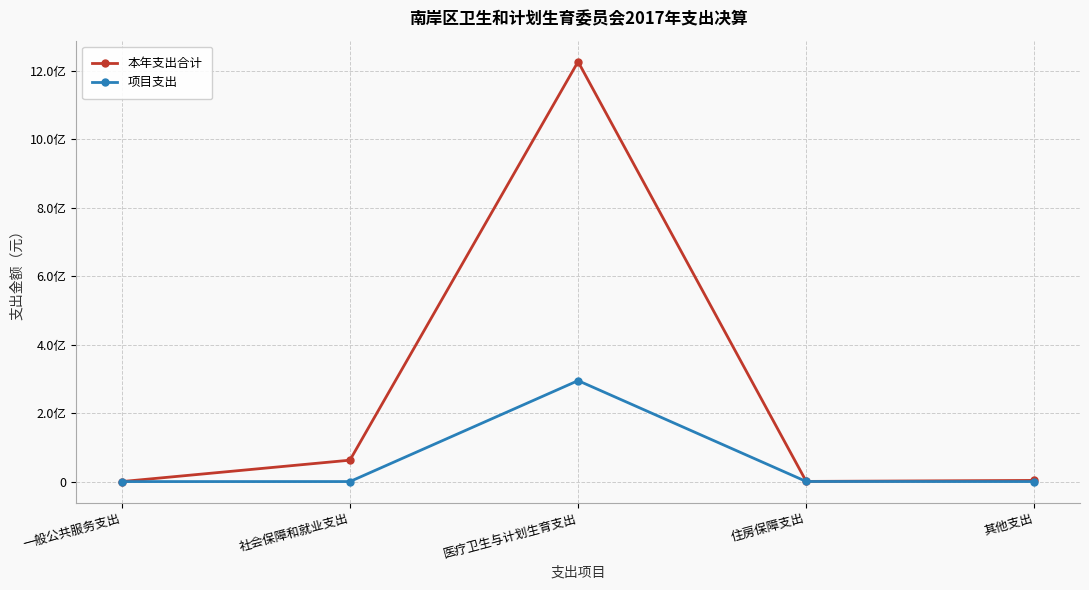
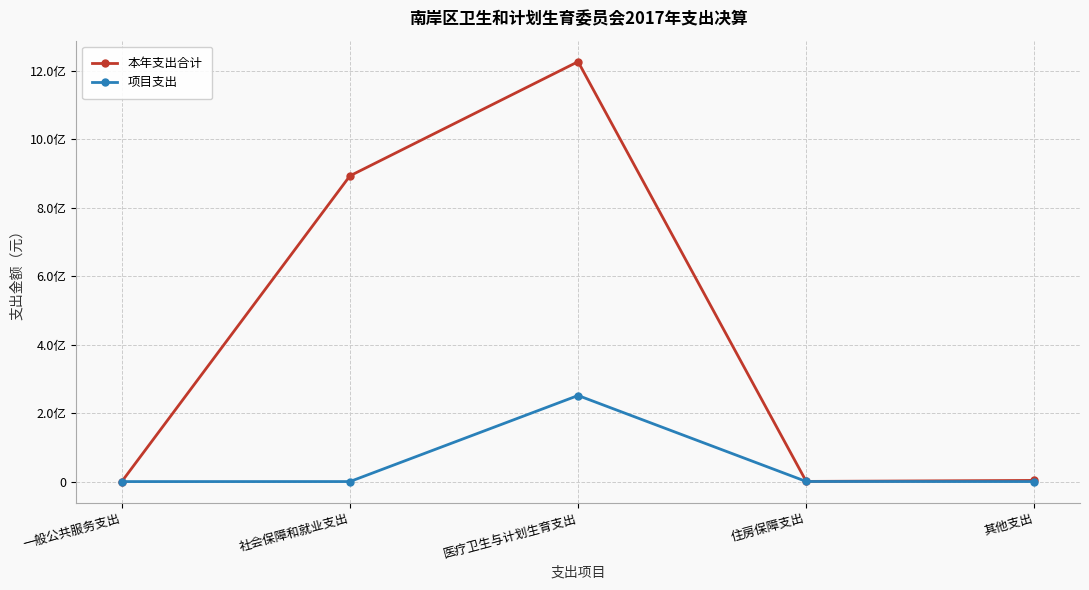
本年支出合计, 社会保障和就业支出: 0.6亿 -> 8.9亿
项目支出, 医疗卫生与计划生育支出: 3.0亿 -> 2.5亿
